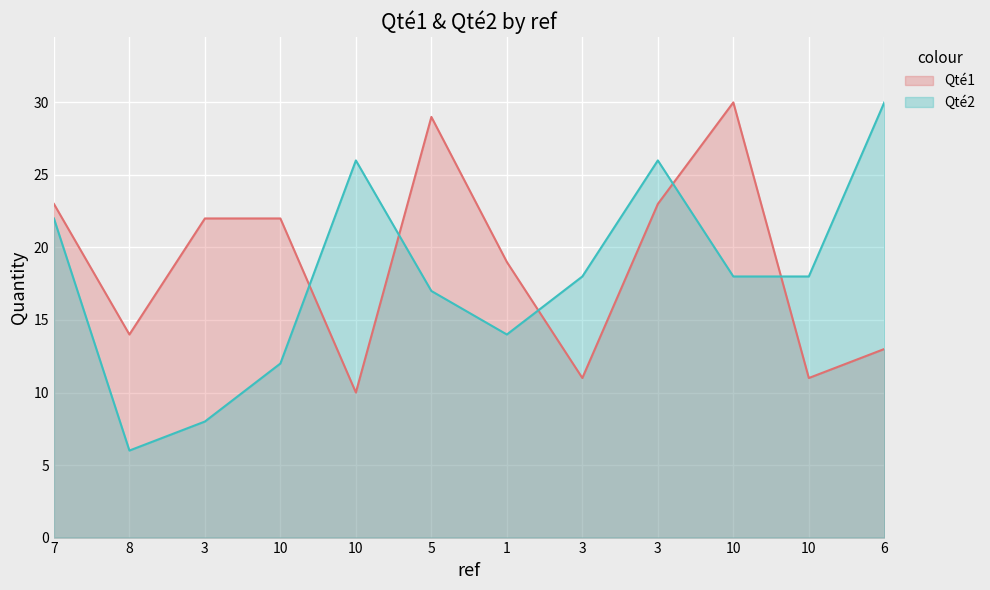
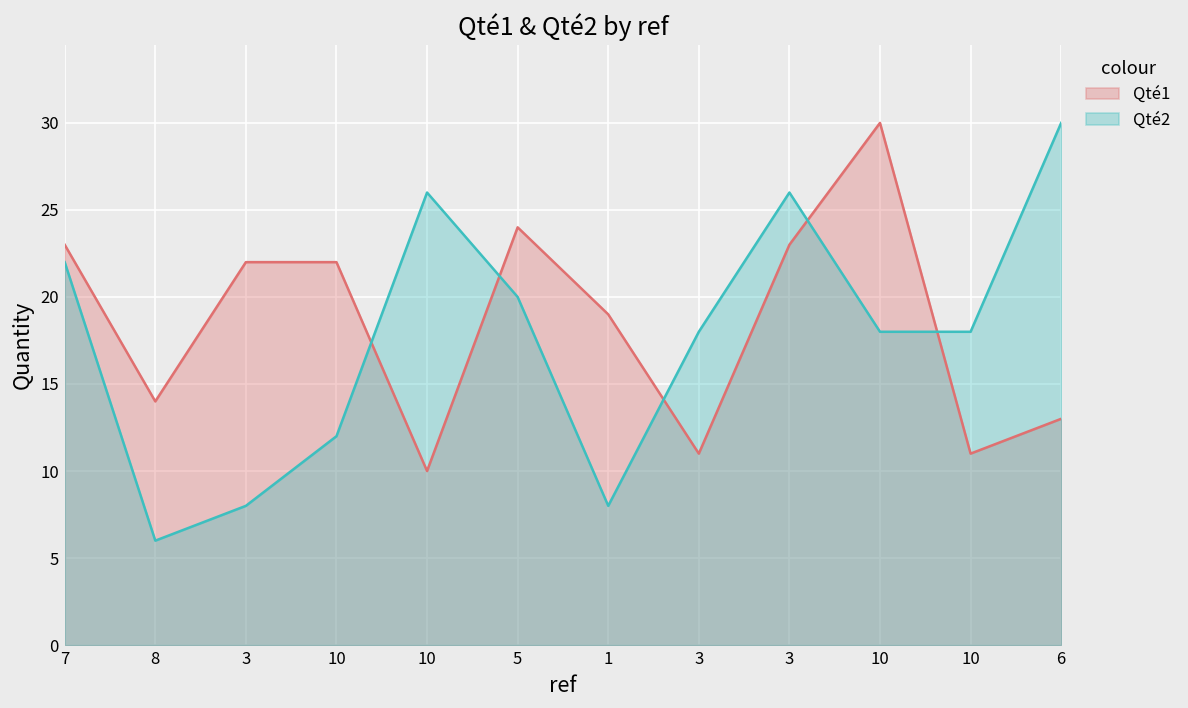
Qté1, 5: 29 -> 24
Qté2, 5: 17 -> 20
Qté2, 1: 14 -> 8
